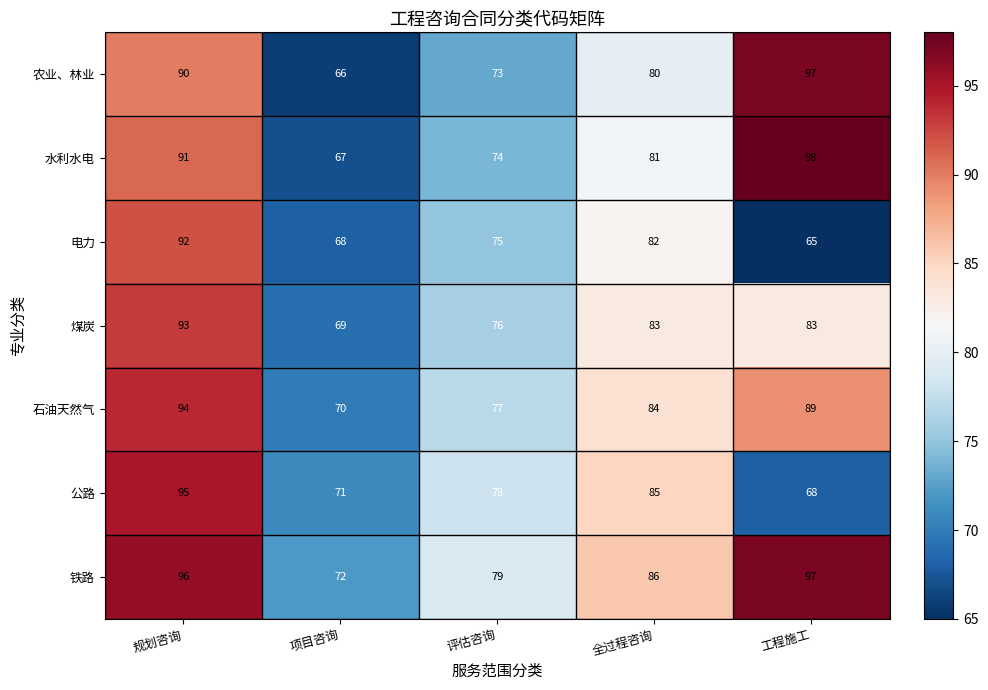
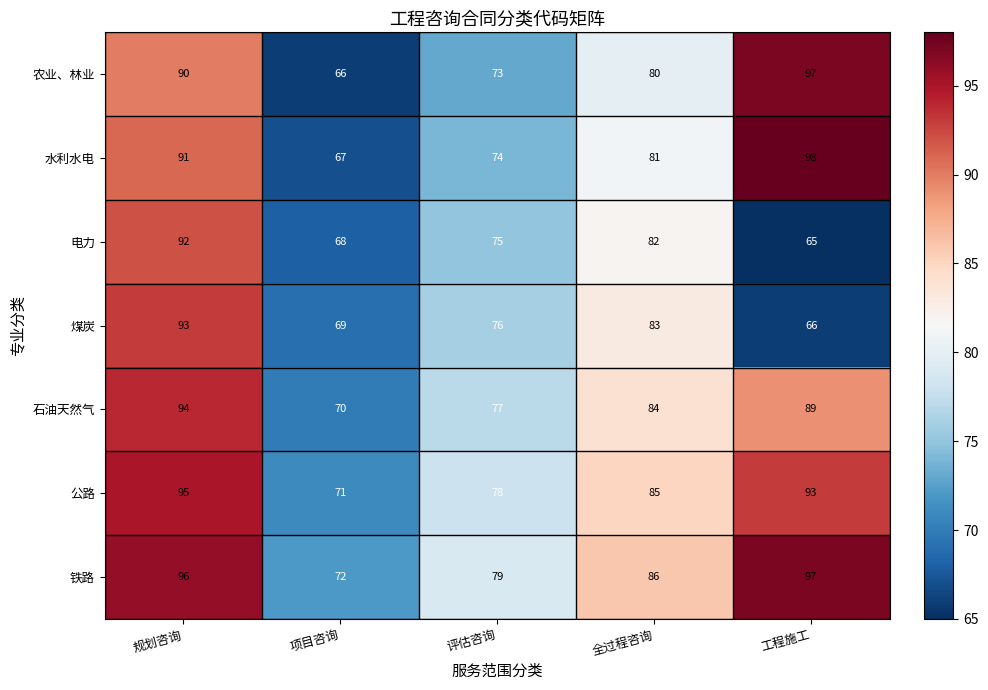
煤炭, 工程施工: 83 -> 66
公路, 工程施工: 68 -> 93
